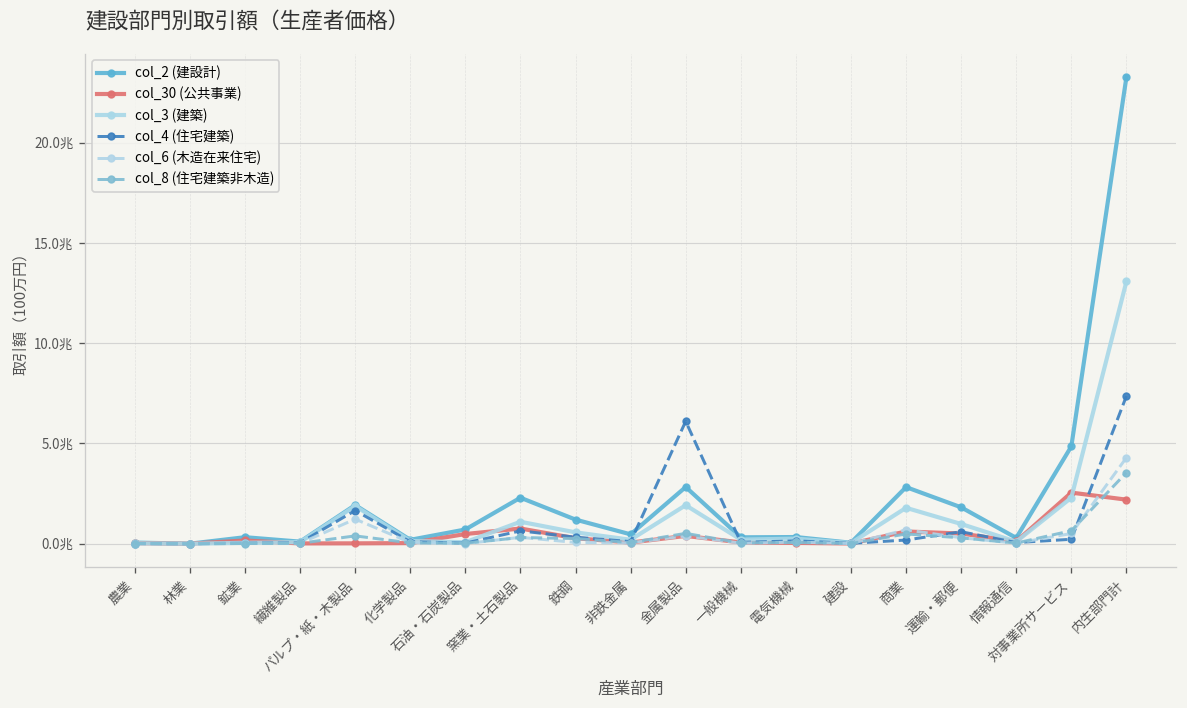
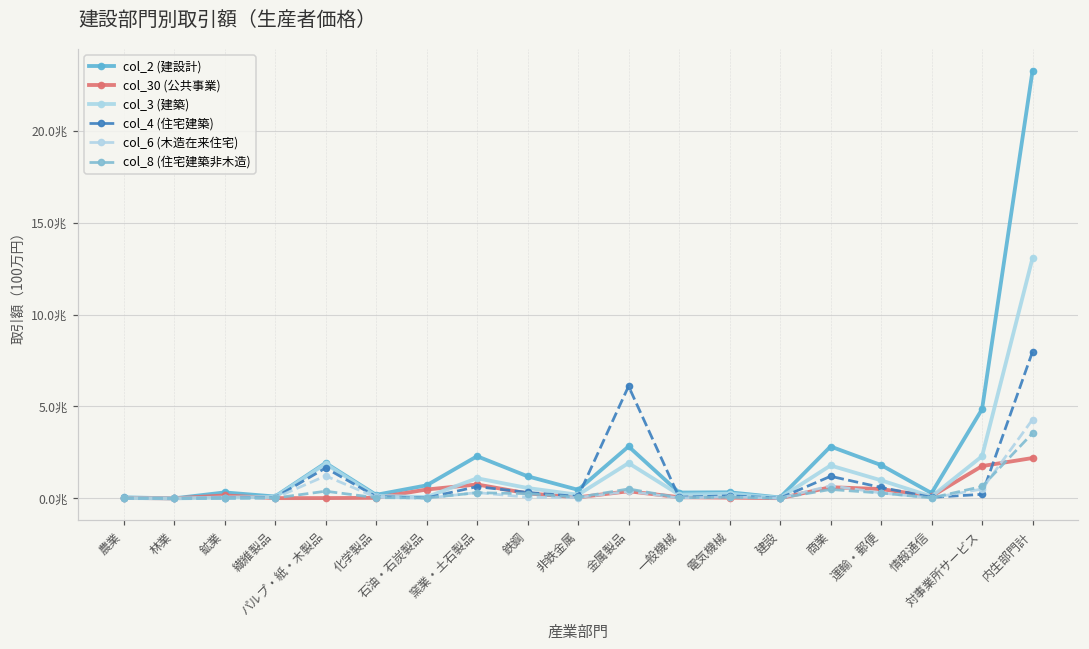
col_4 (住宅建築), 商業: 0.2兆 -> 1.2兆
col_30 (公共事業), 対事業所サービス: 2.5兆 -> 1.8兆
col_4 (住宅建築), 内生部門計: 7.4兆 -> 8.0兆
